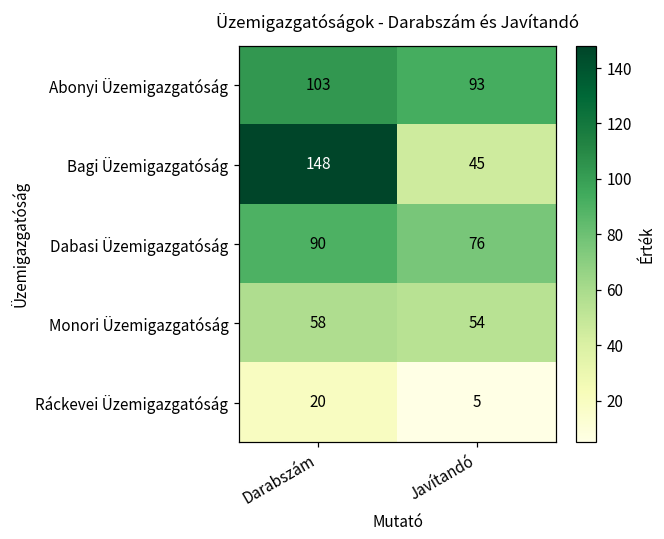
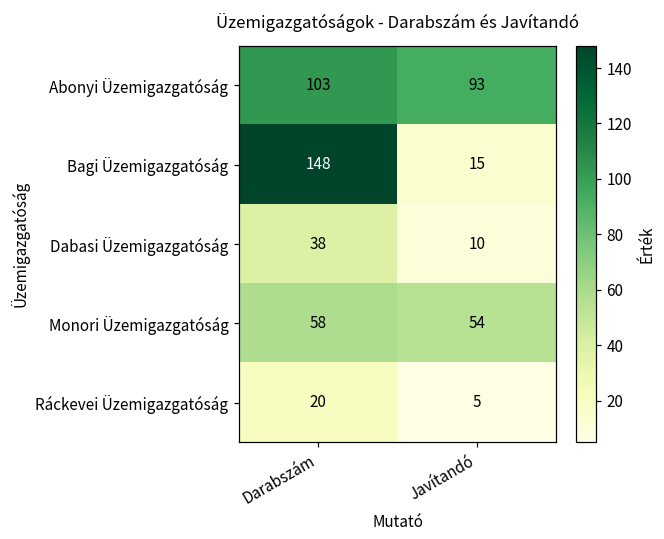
Bagi Üzemigazgatóság, Javítandó: 45 -> 15
Dabasi Üzemigazgatóság, Darabszám: 90 -> 38
Dabasi Üzemigazgatóság, Javítandó: 76 -> 10
